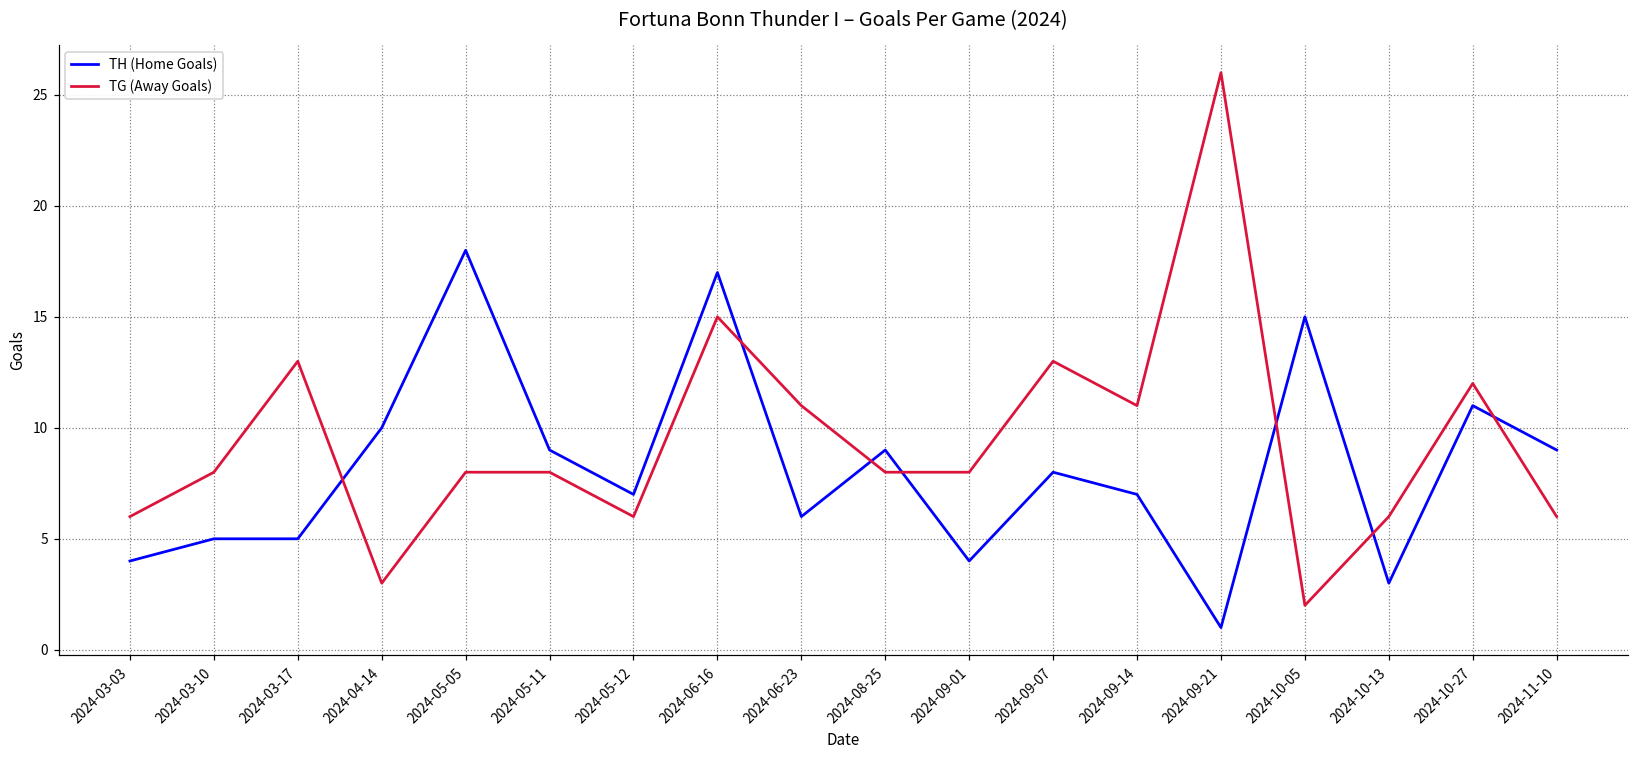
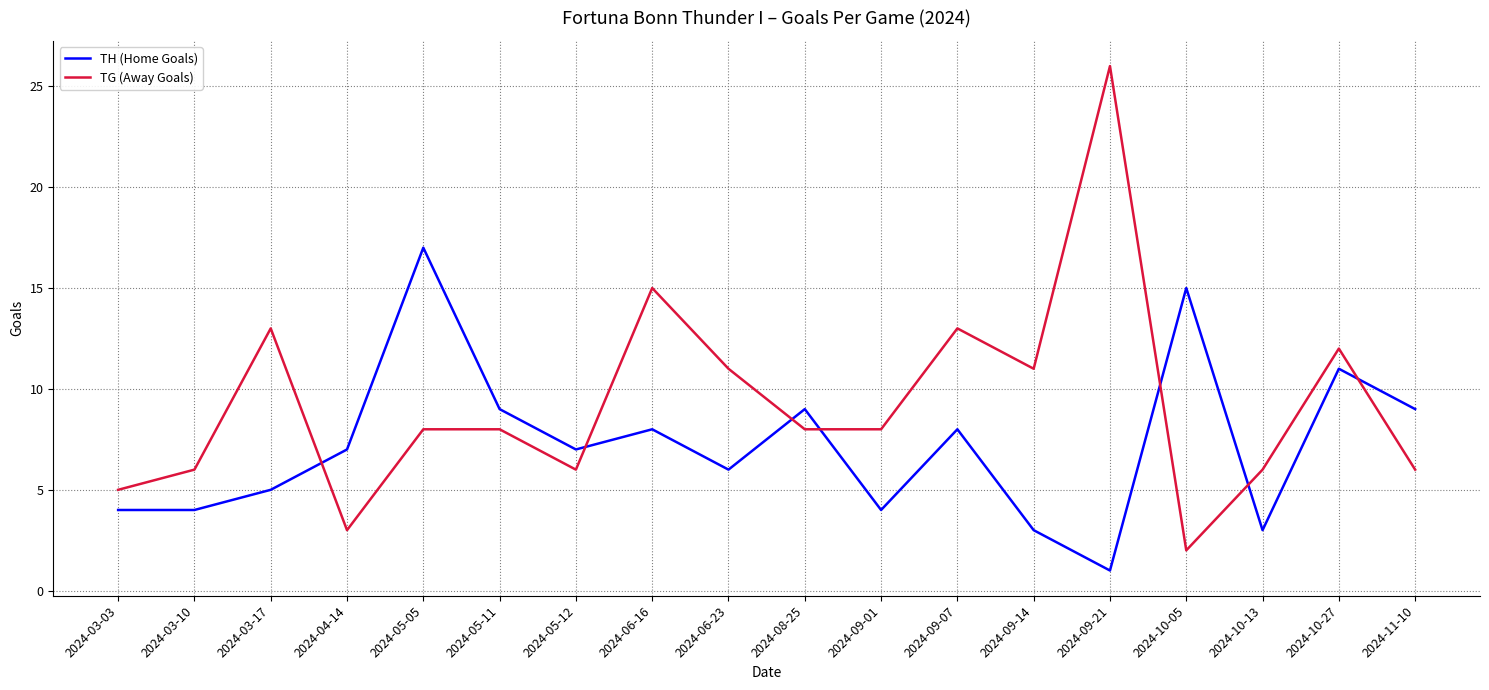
TG (Away Goals), 2024-03-03: 6 -> 5
TH (Home Goals), 2024-03-10: 5 -> 4
TG (Away Goals), 2024-03-10: 8 -> 6
TH (Home Goals), 2024-04-14: 10 -> 7
TH (Home Goals), 2024-05-05: 18 -> 17
TH (Home Goals), 2024-06-16: 17 -> 8
TH (Home Goals), 2024-09-14: 7 -> 3
